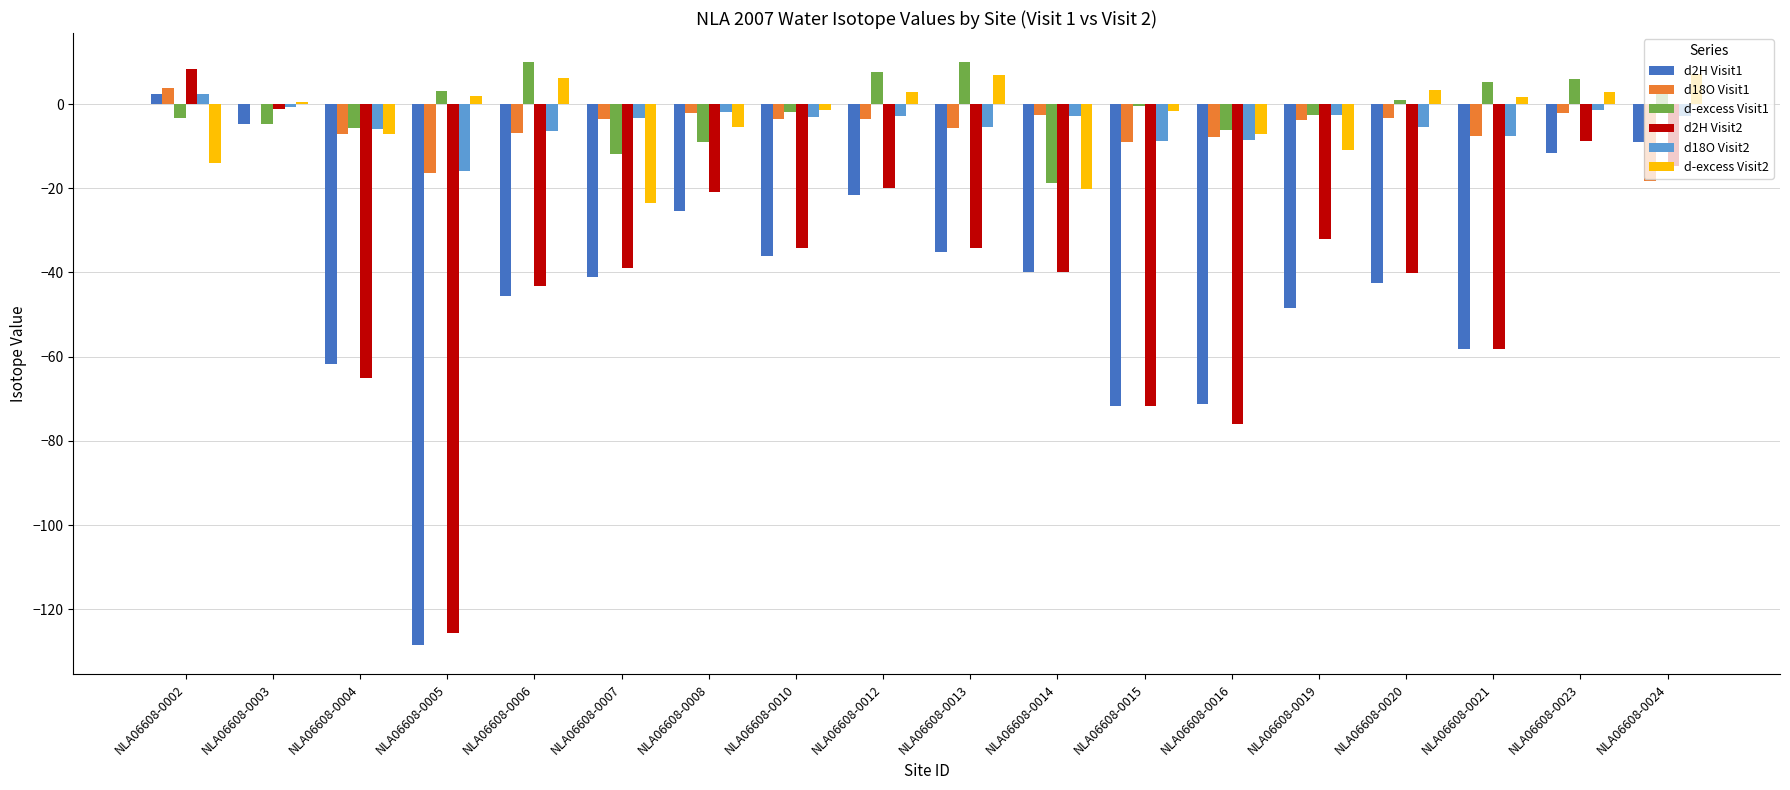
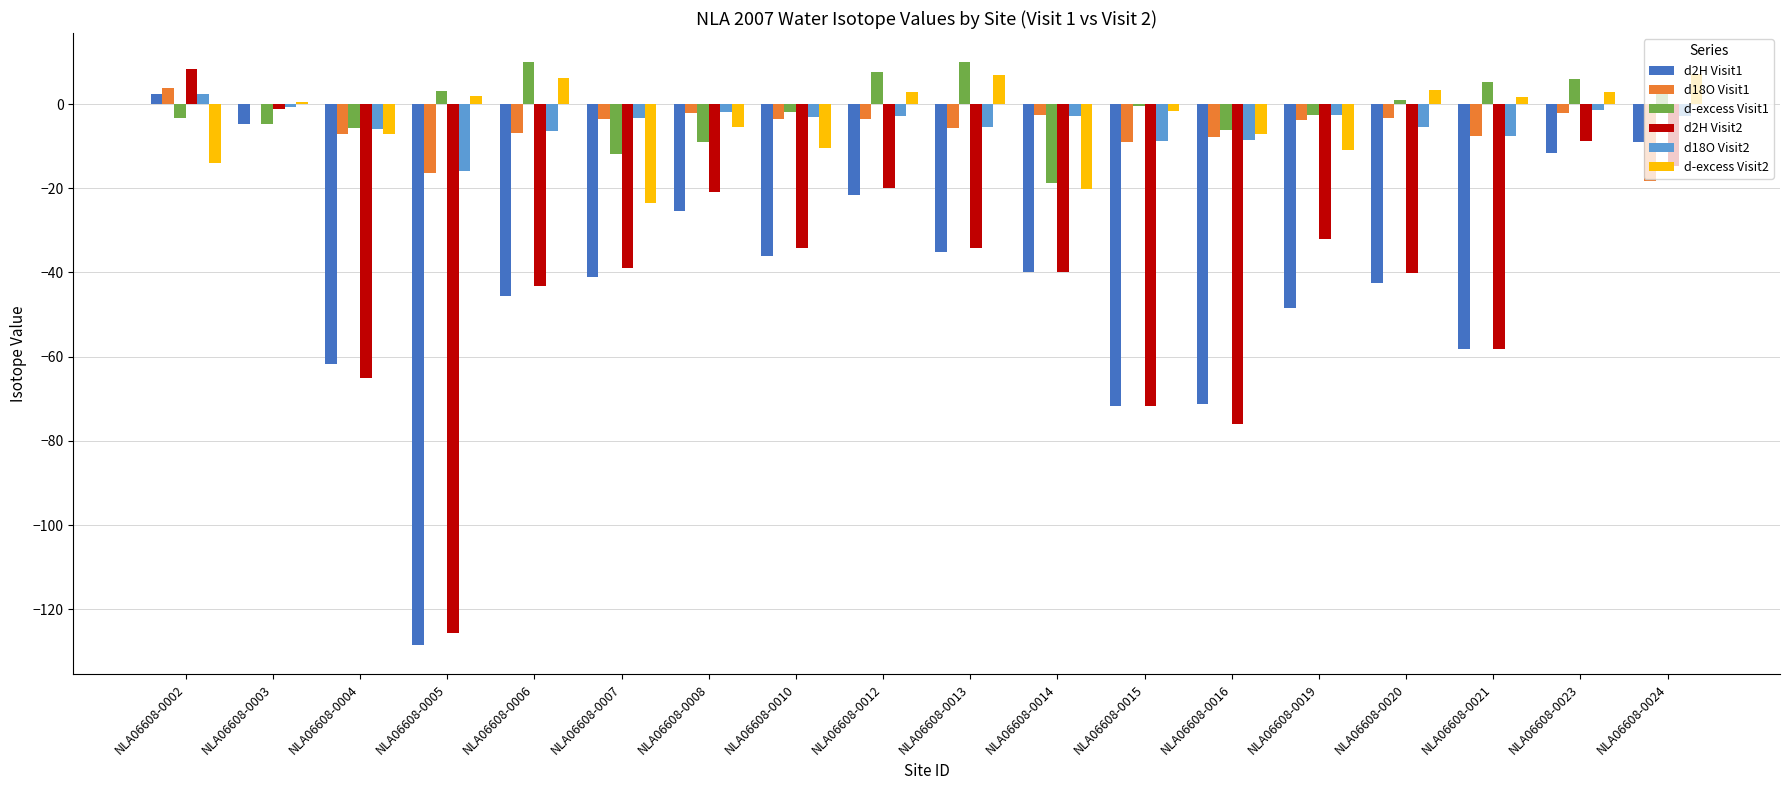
d-excess Visit2, NLA06608-0010: -1 -> -10
